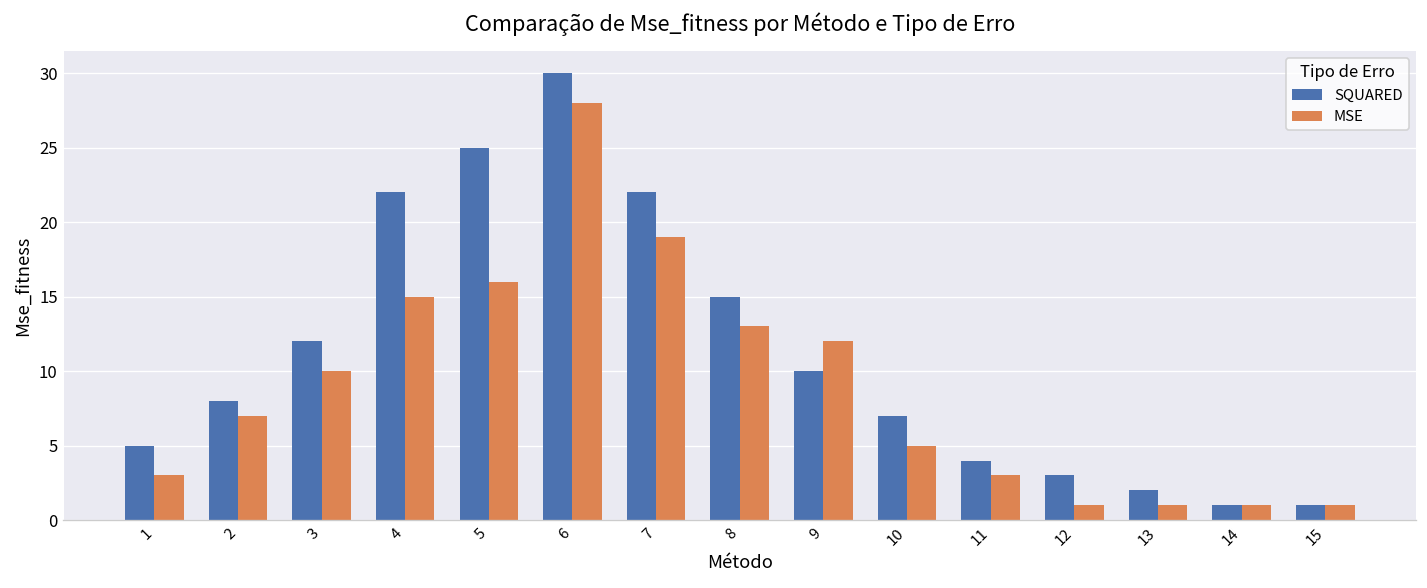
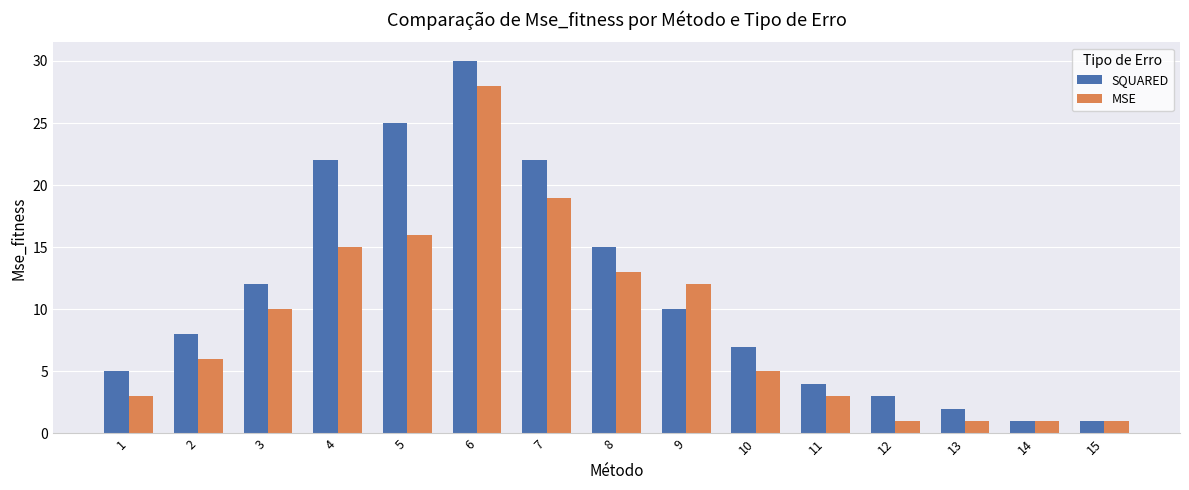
MSE, 2: 7 -> 6
